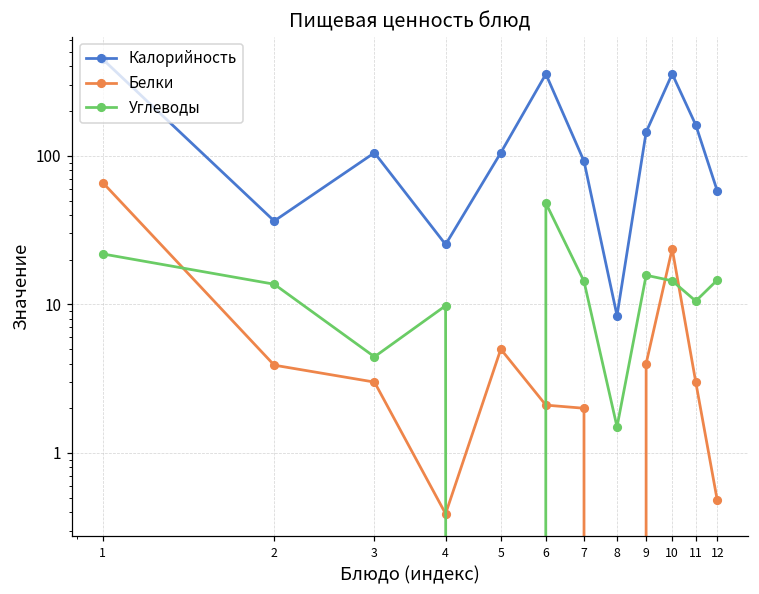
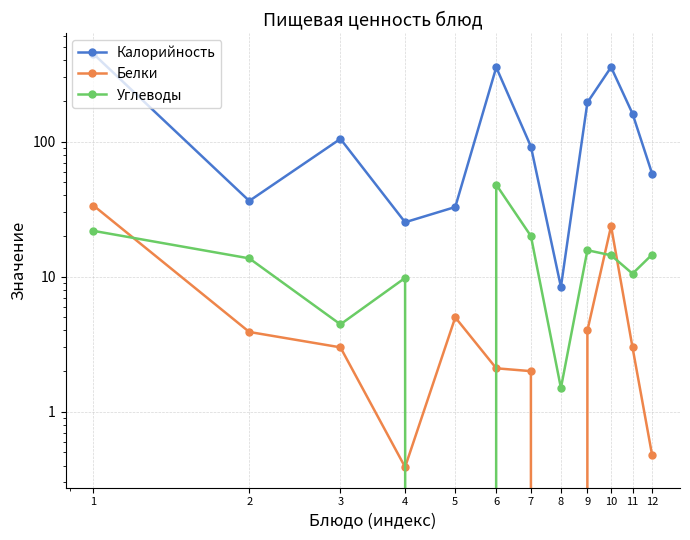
Белки, 1: 70 -> 34
Калорийность, 5: 100 -> 33
Углеводы, 7: 14 -> 20
Калорийность, 9: 140 -> 190
